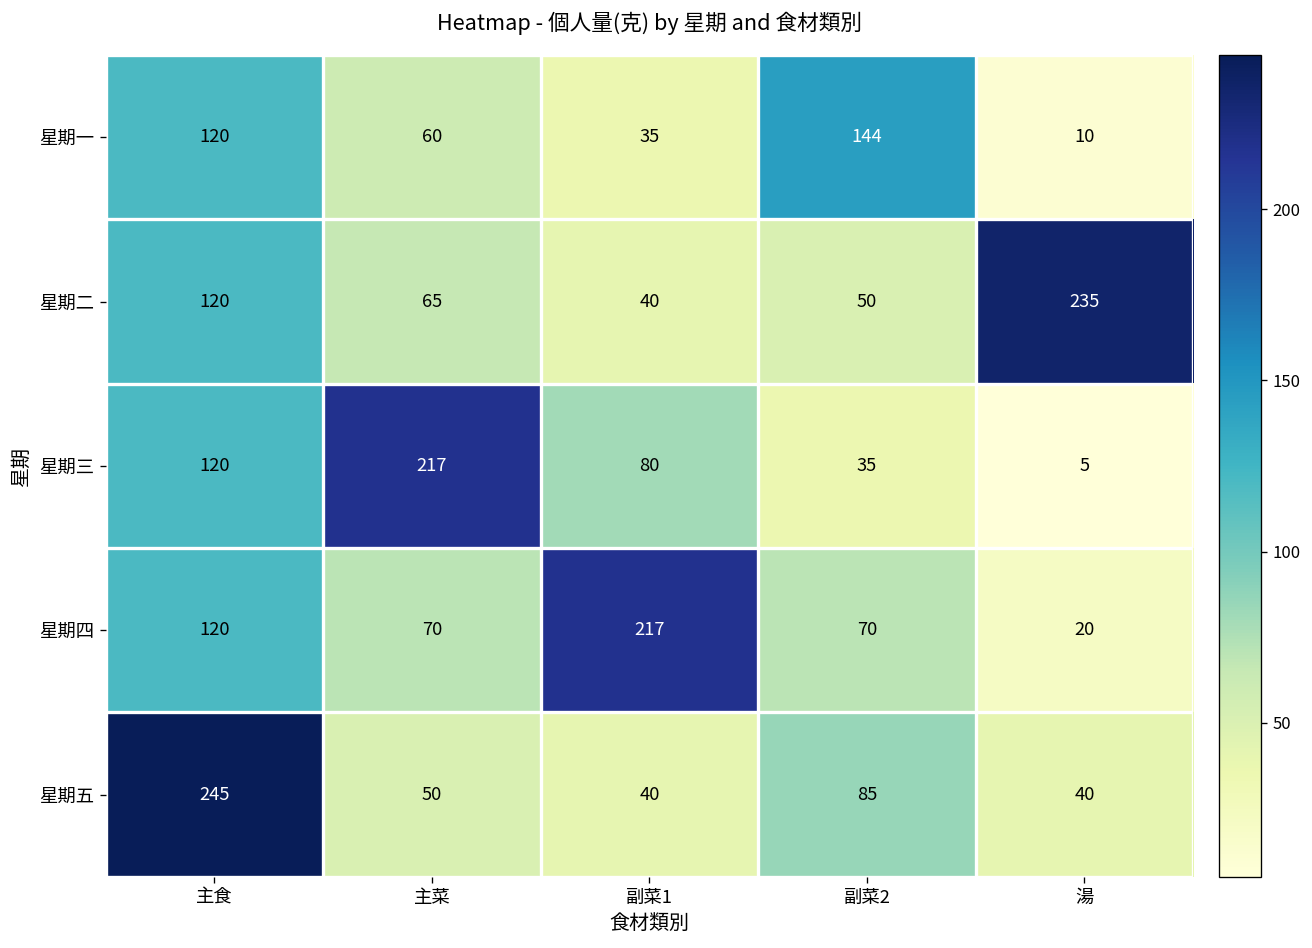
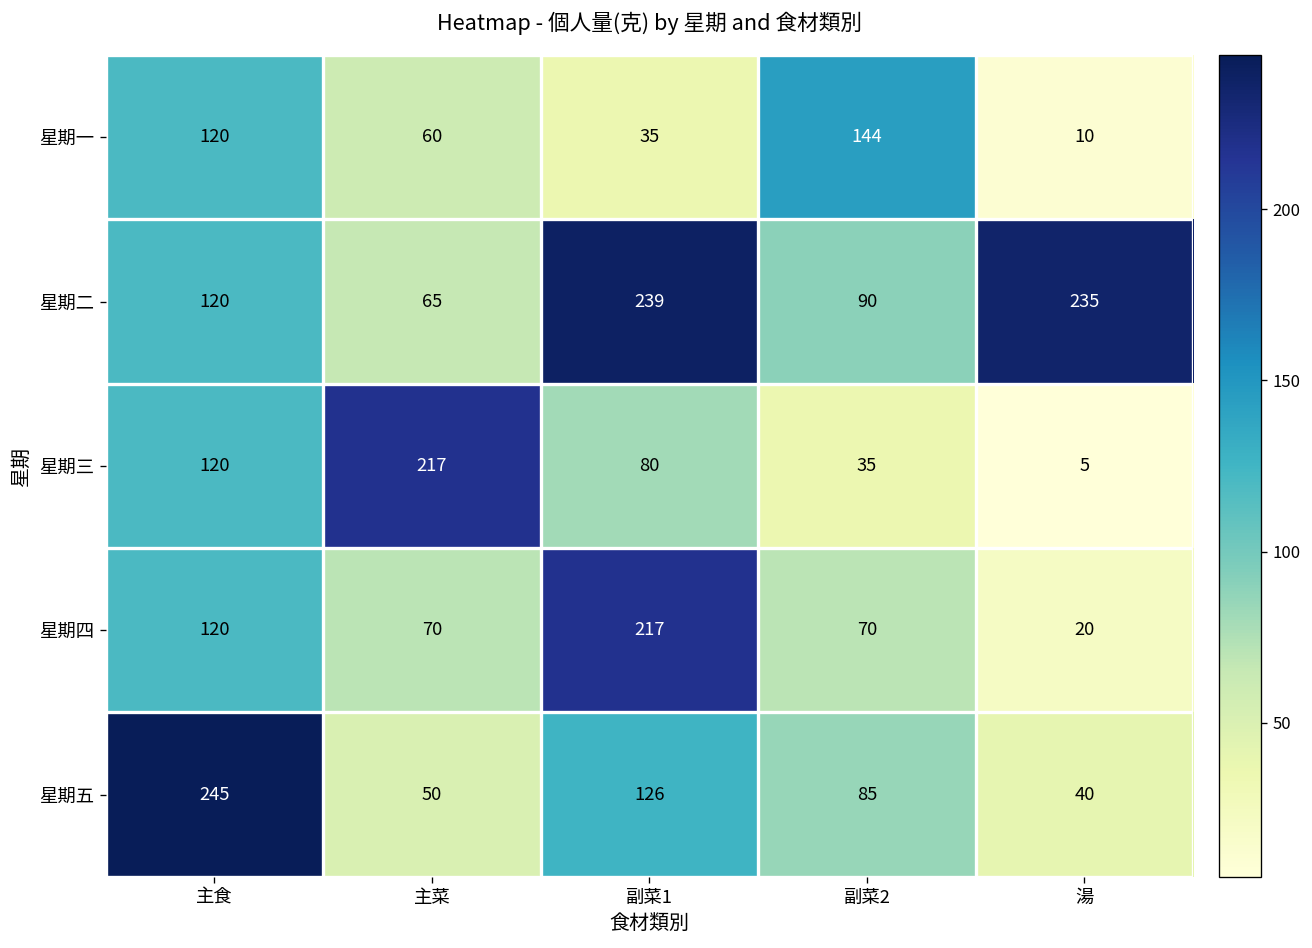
星期二, 副菜1: 40 -> 239
星期二, 副菜2: 50 -> 90
星期五, 副菜1: 40 -> 126
